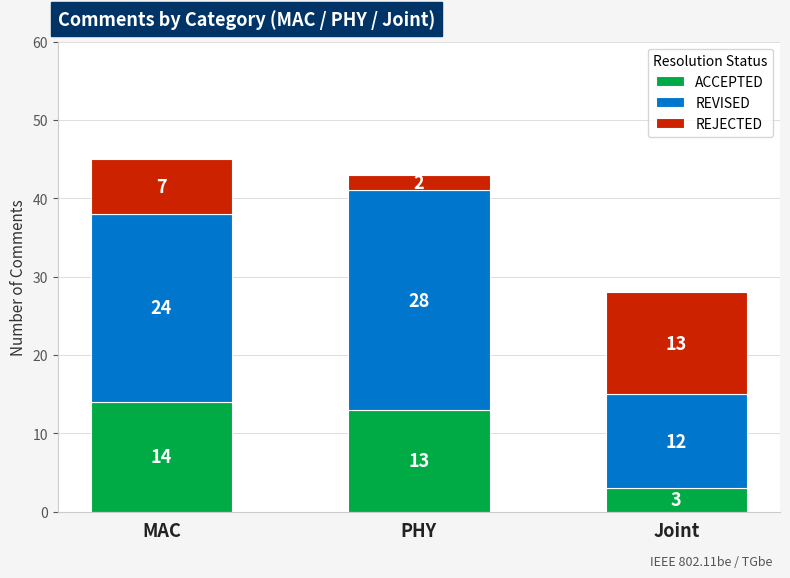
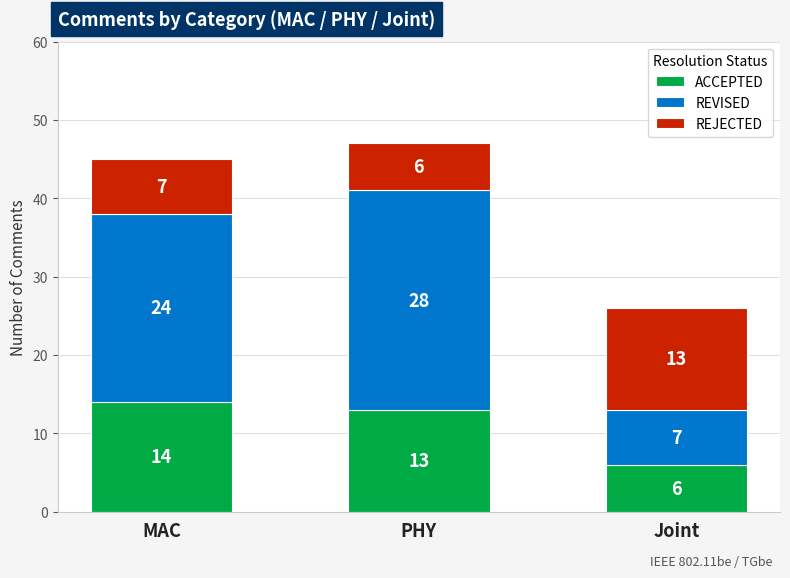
REJECTED, PHY: 2 -> 6
ACCEPTED, Joint: 3 -> 6
REVISED, Joint: 12 -> 7
